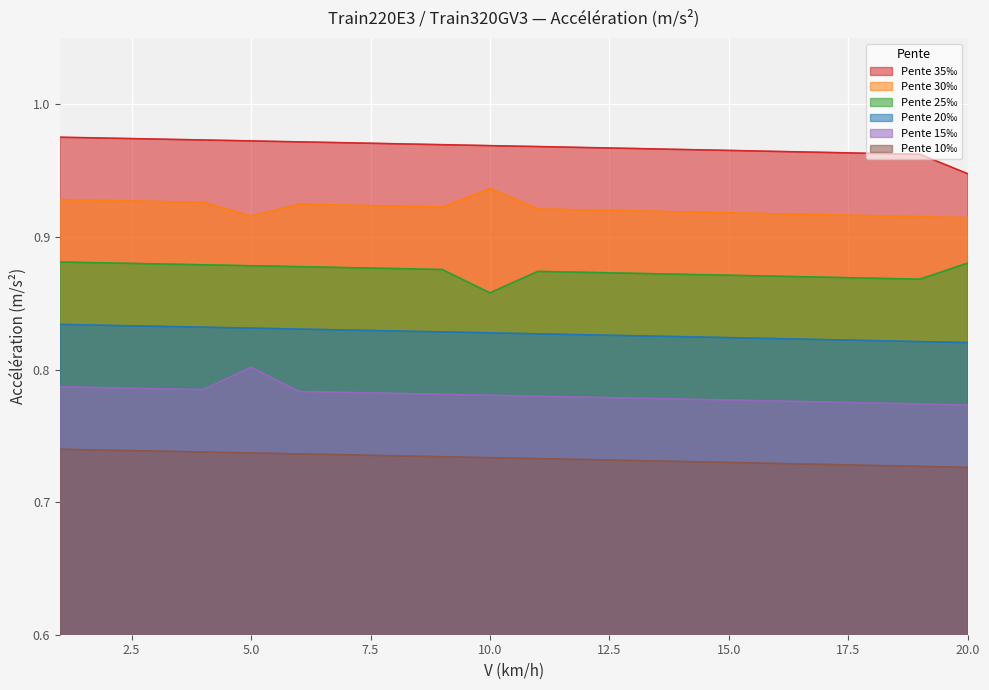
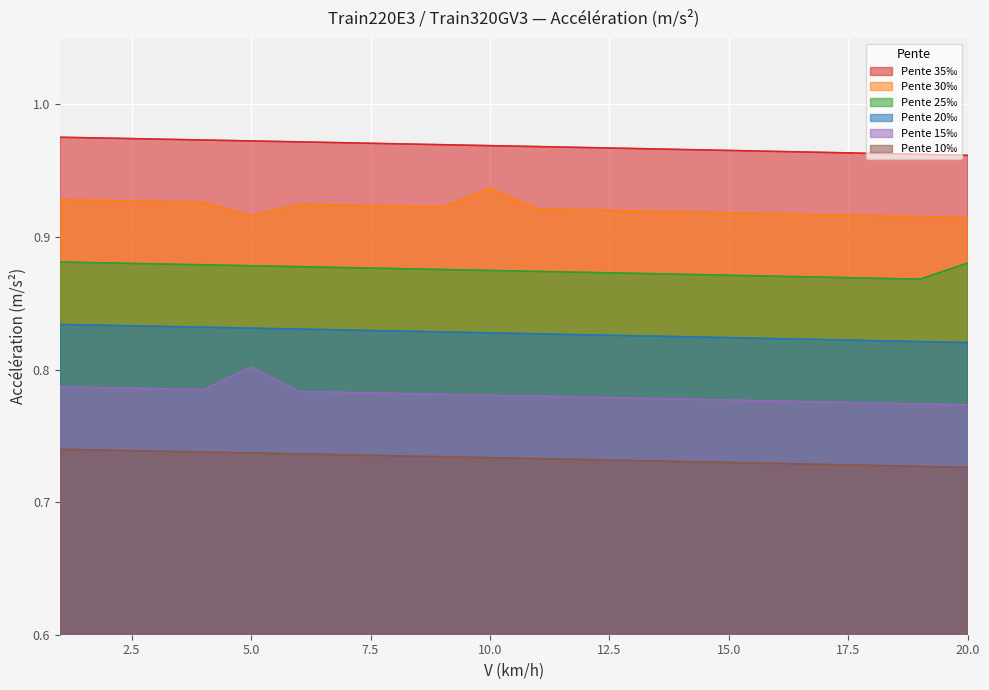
Pente 25‰, 10.0: 0.858 -> 0.875
Pente 35‰, 20.0: 0.948 -> 0.962
